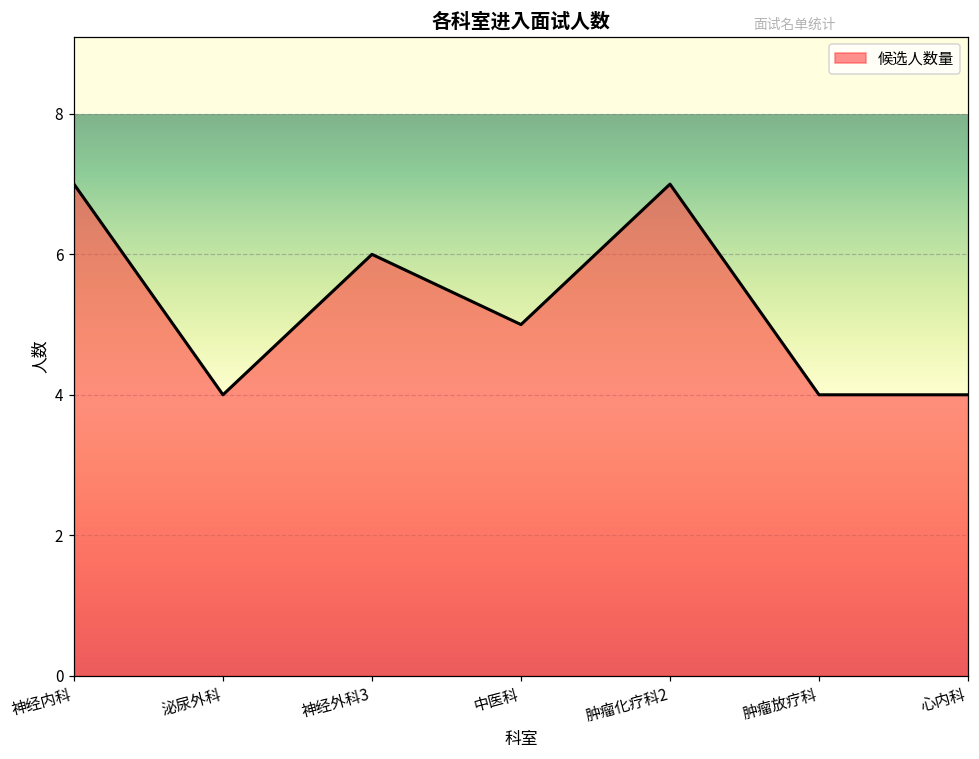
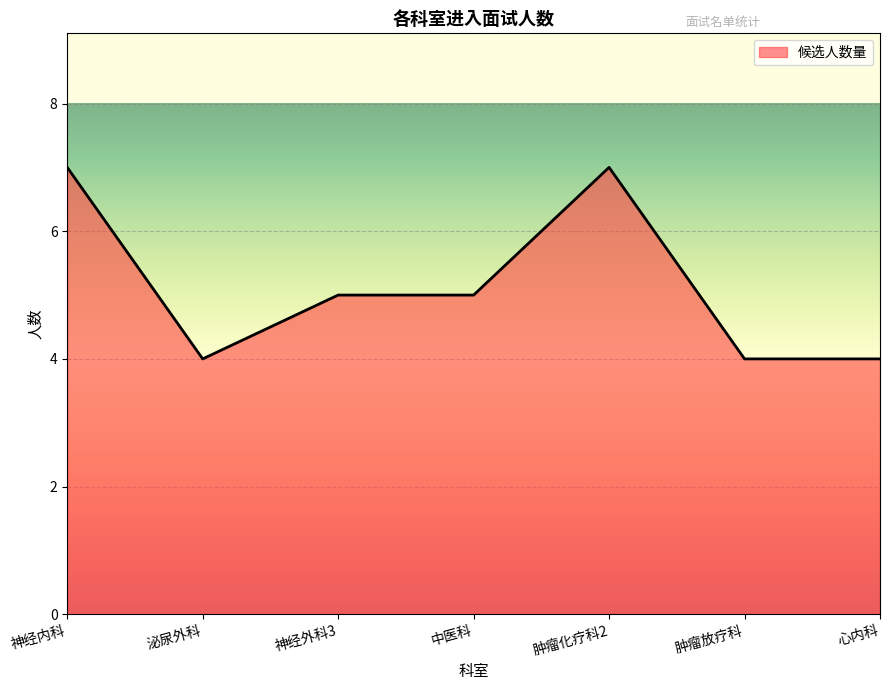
神经外科3: 6 -> 5
